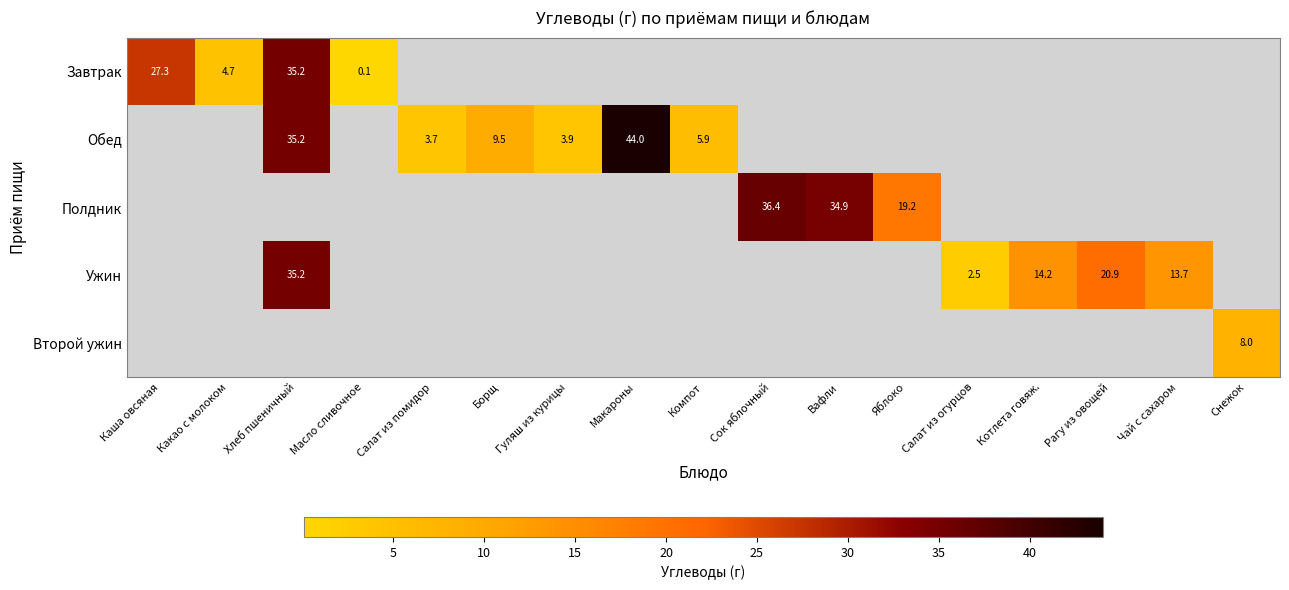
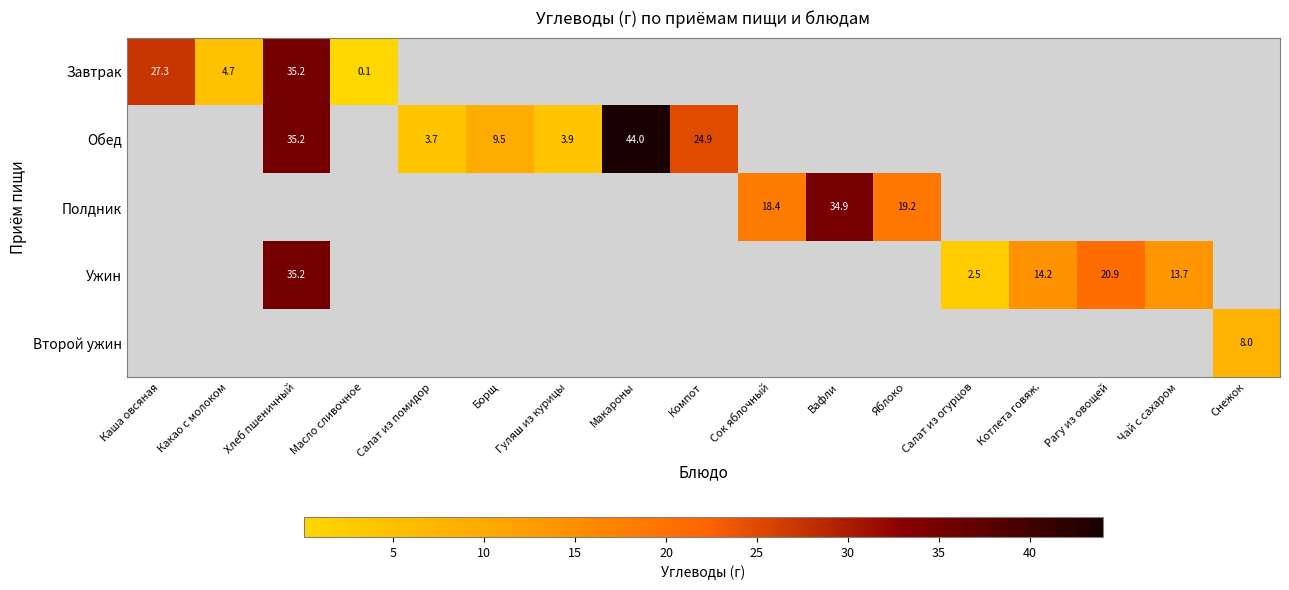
Обед, Компот: 5.9 -> 24.9
Полдник, Сок яблочный: 36.4 -> 18.4
